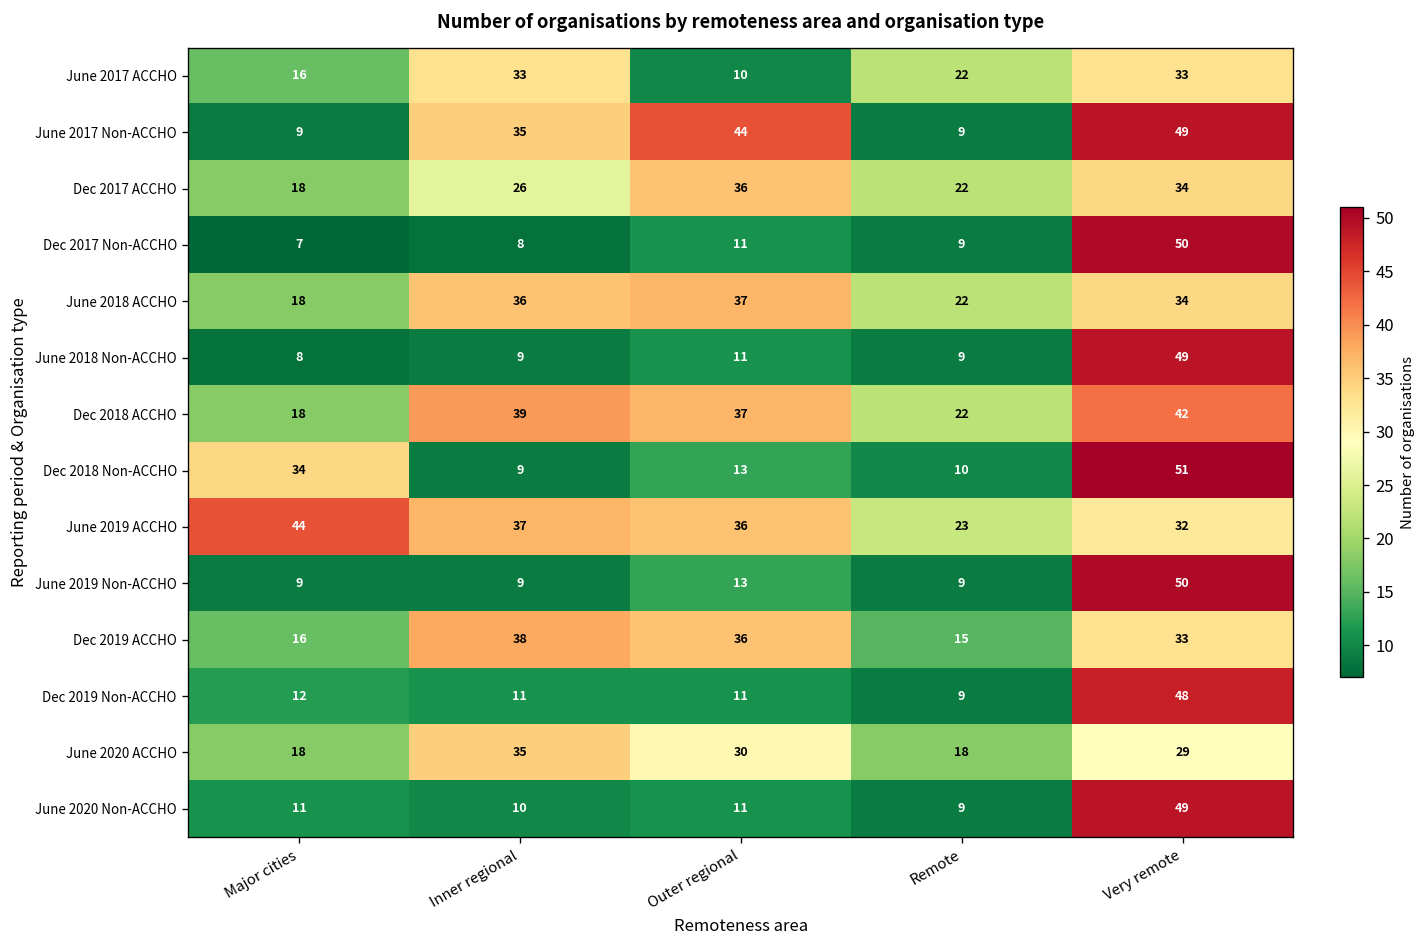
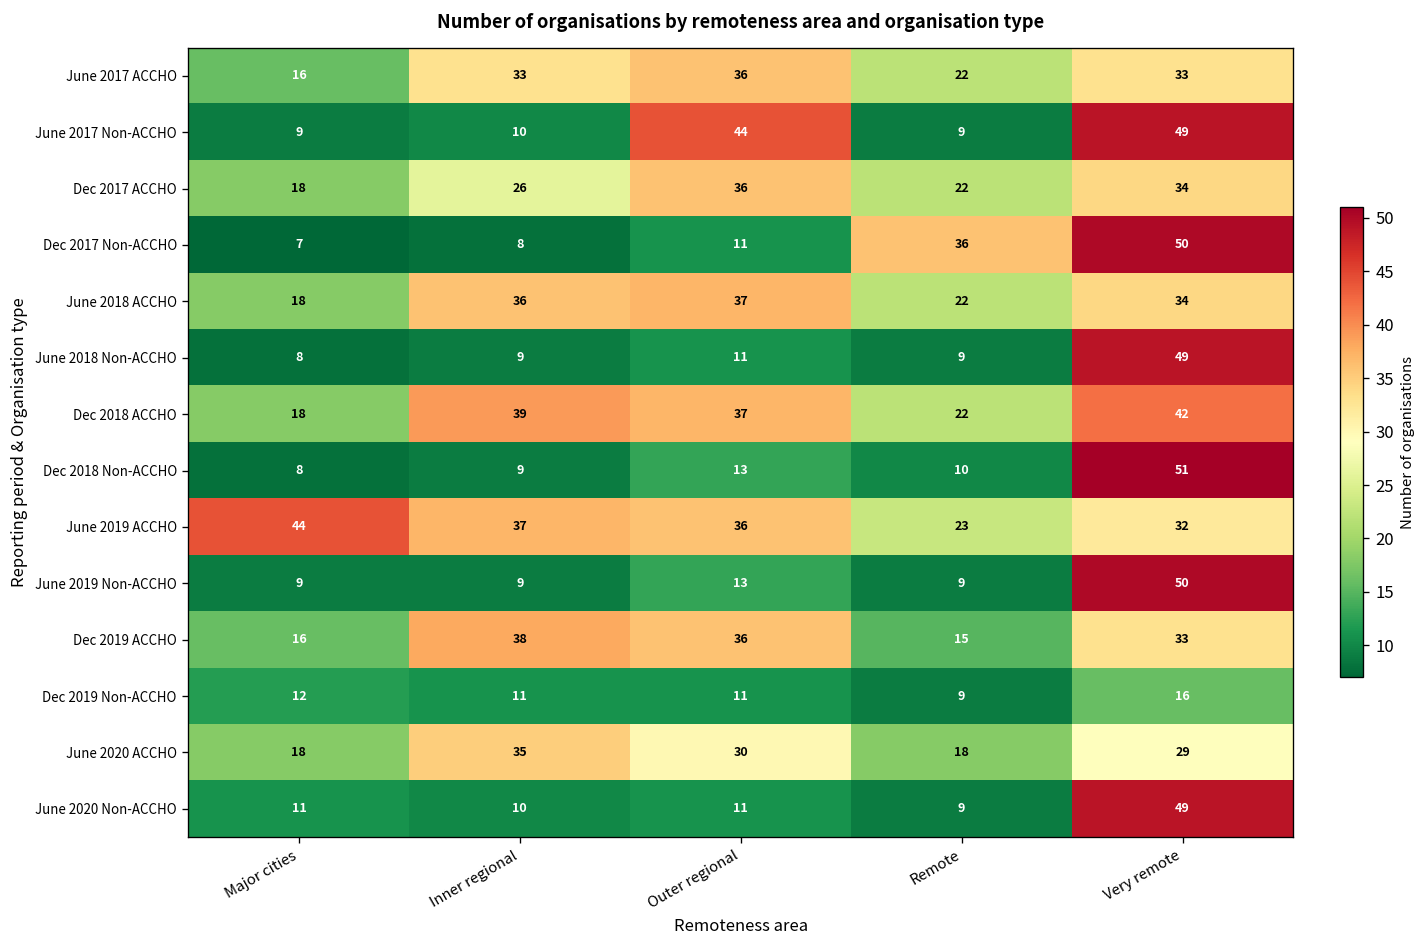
June 2017 ACCHO, Outer regional: 10 -> 36
June 2017 Non-ACCHO, Inner regional: 35 -> 10
Dec 2017 Non-ACCHO, Remote: 9 -> 36
Dec 2018 Non-ACCHO, Major cities: 34 -> 8
Dec 2019 Non-ACCHO, Very remote: 48 -> 16
